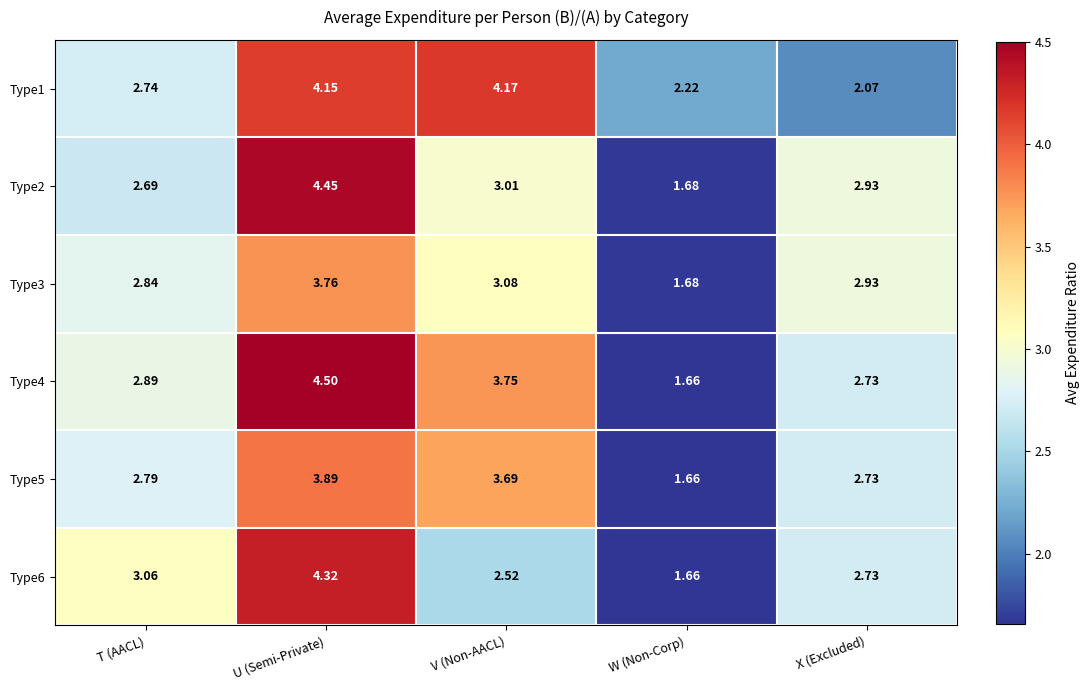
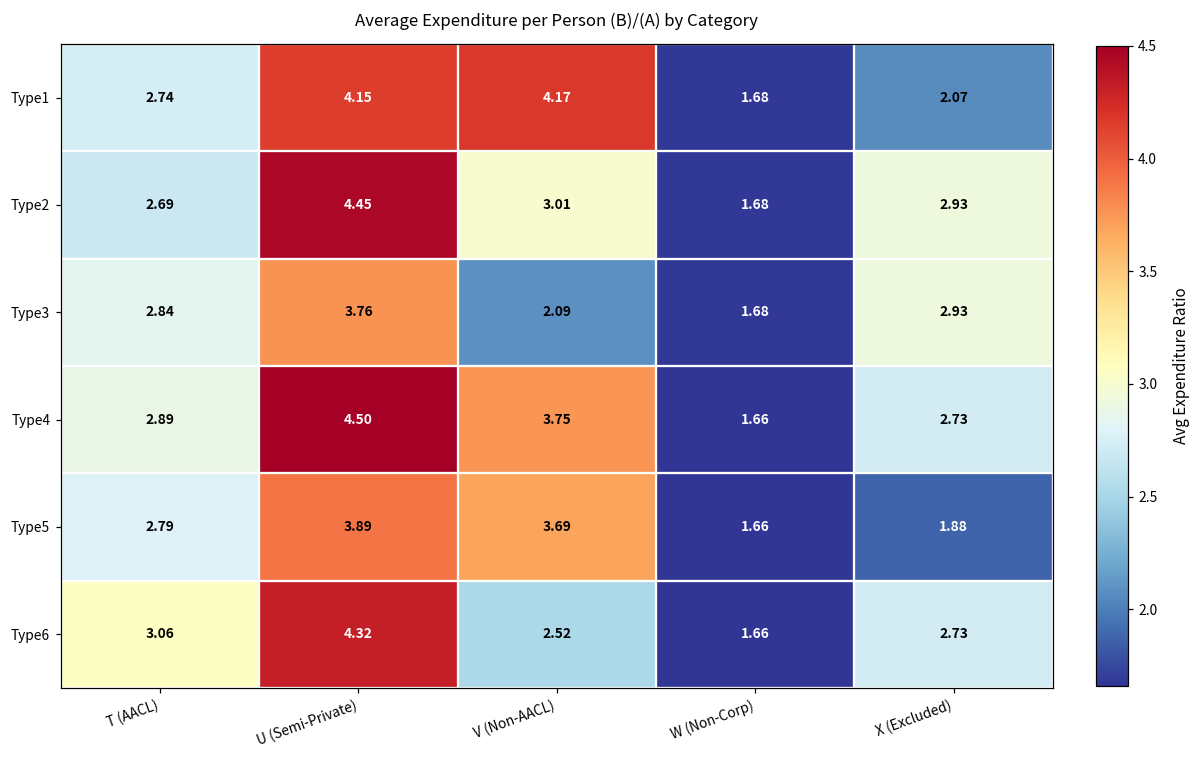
Type1, W (Non-Corp): 2.22 -> 1.68
Type3, V (Non-AACL): 3.08 -> 2.09
Type5, X (Excluded): 2.73 -> 1.88
